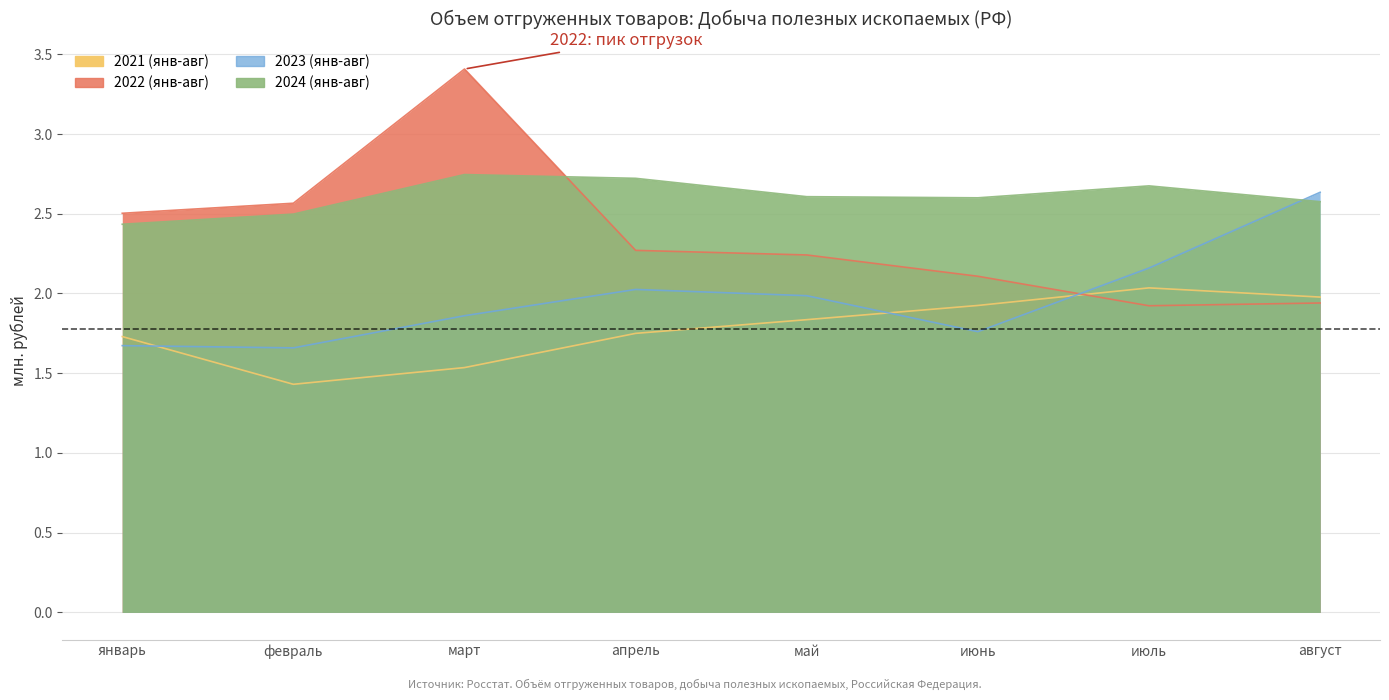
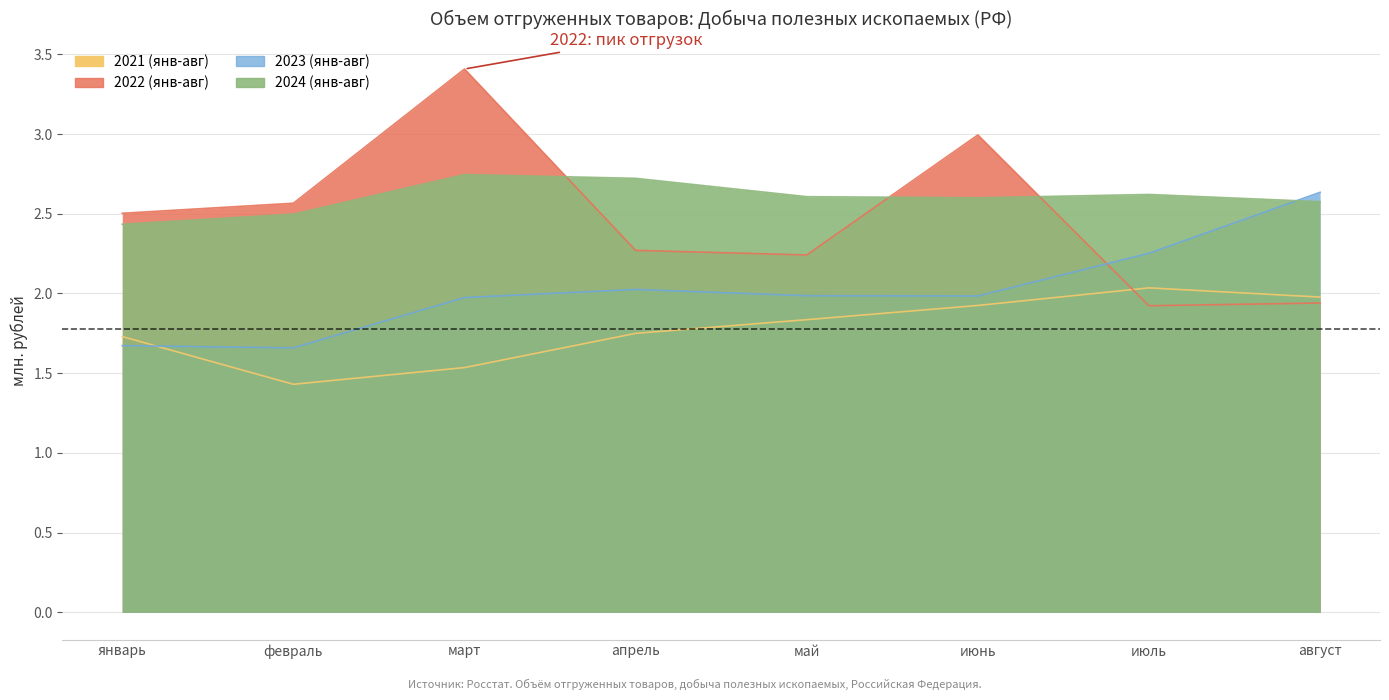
2023 (янв-авг), март: 1.86 -> 1.97
2022 (янв-авг), июнь: 2.11 -> 2.99
2023 (янв-авг), июнь: 1.76 -> 1.98
2023 (янв-авг), июль: 2.16 -> 2.25
2024 (янв-авг), июль: 2.67 -> 2.62
